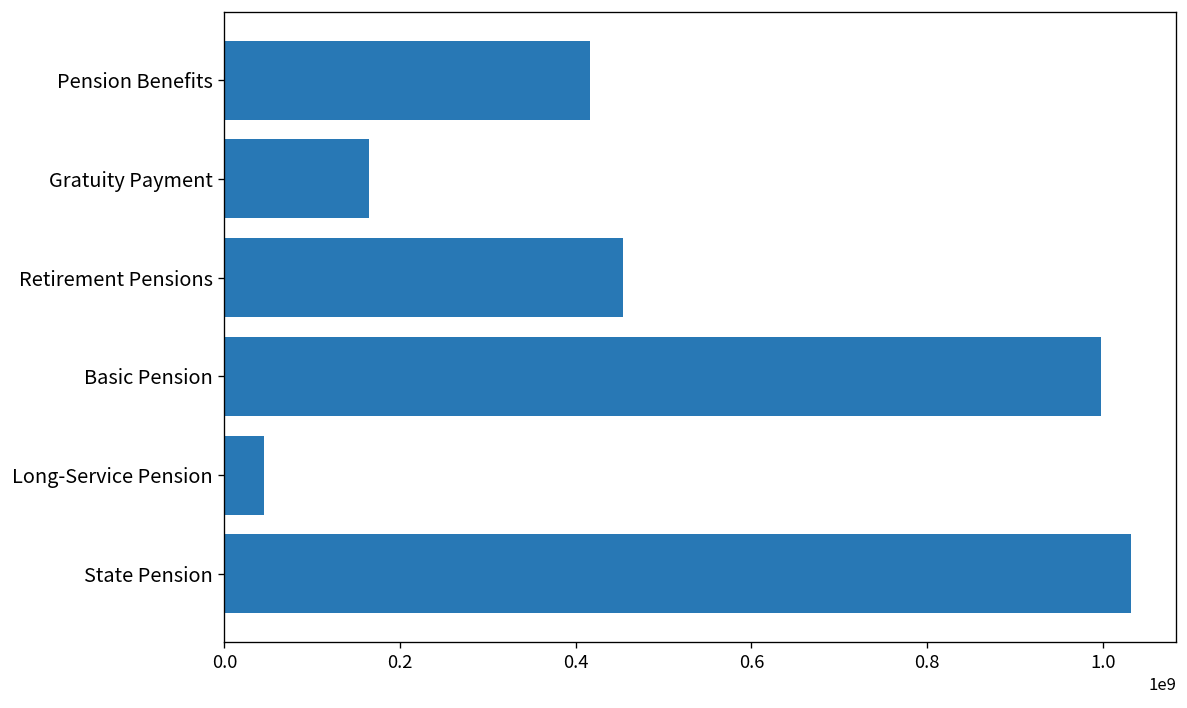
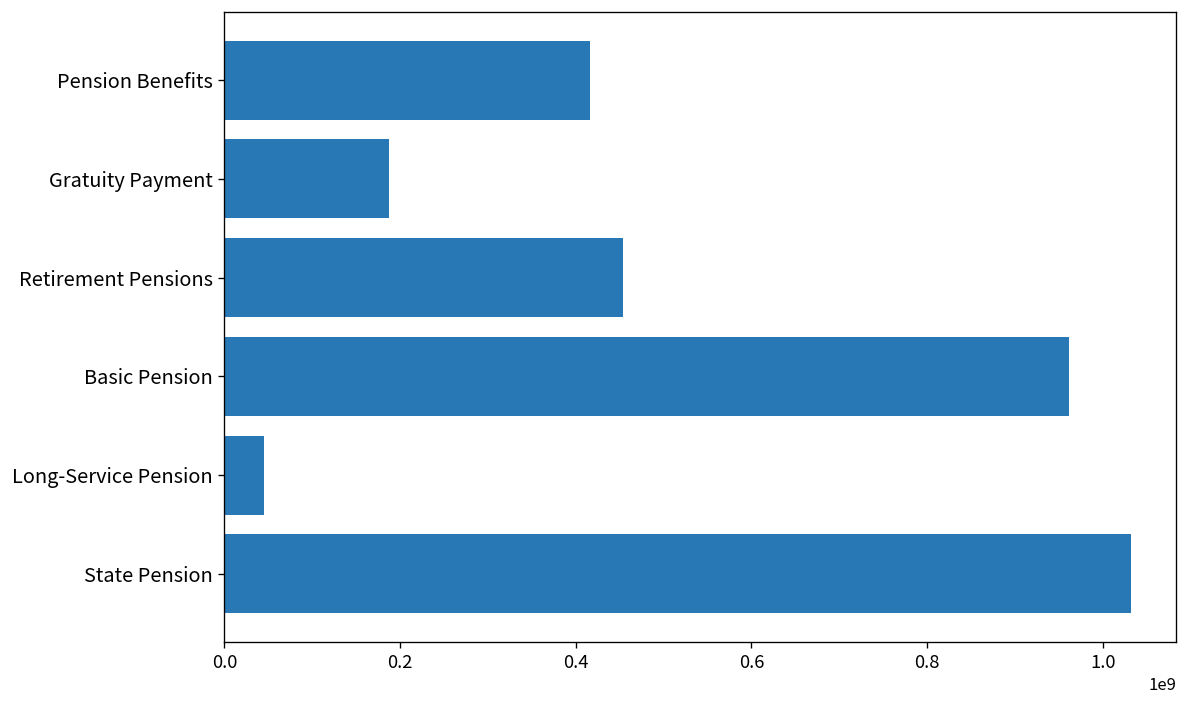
Gratuity Payment: 160000000 -> 190000000
Basic Pension: 1000000000 -> 960000000
